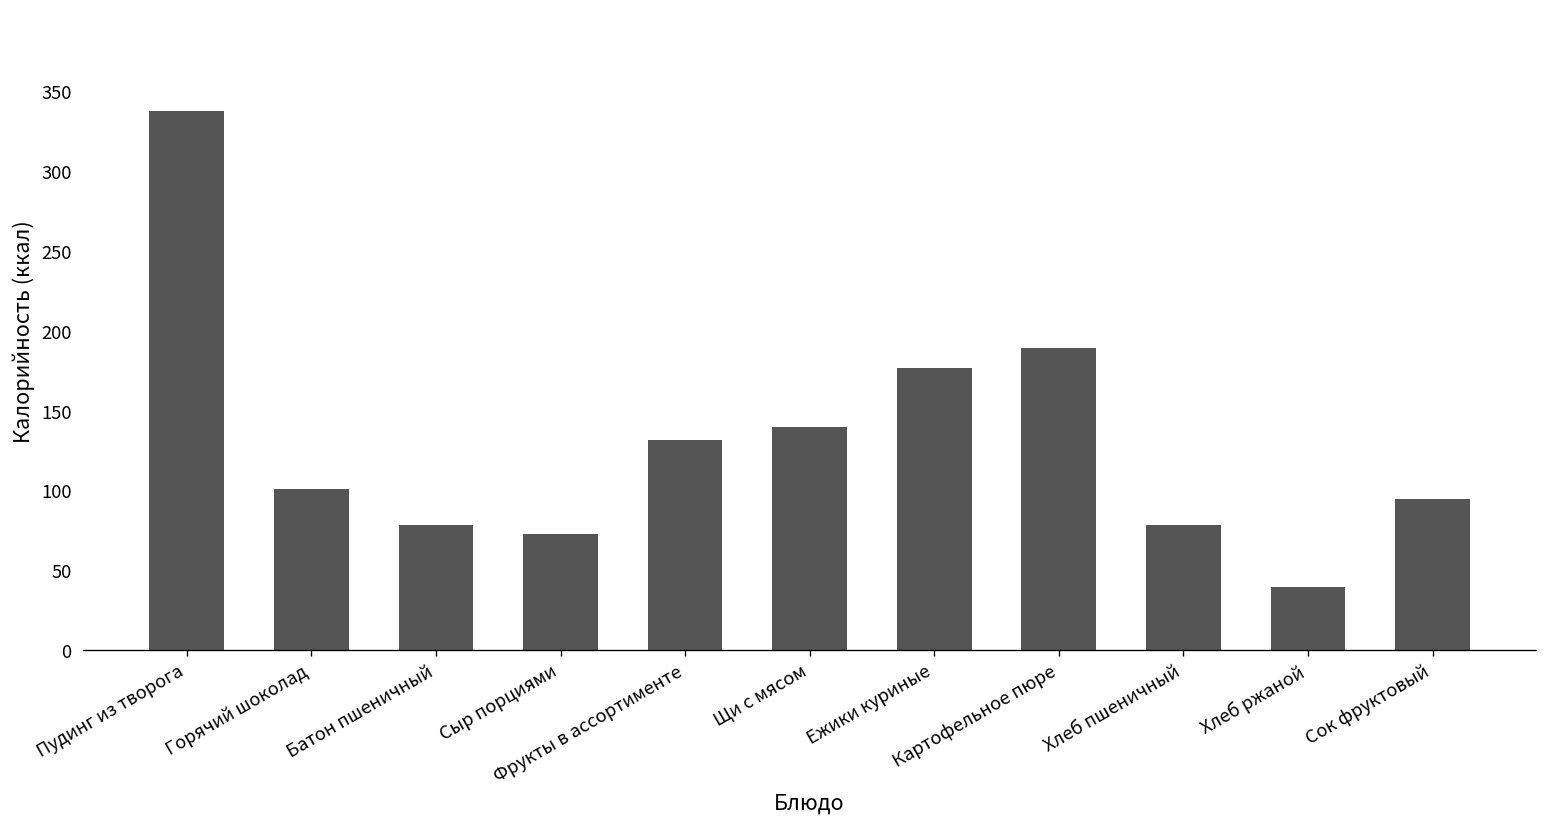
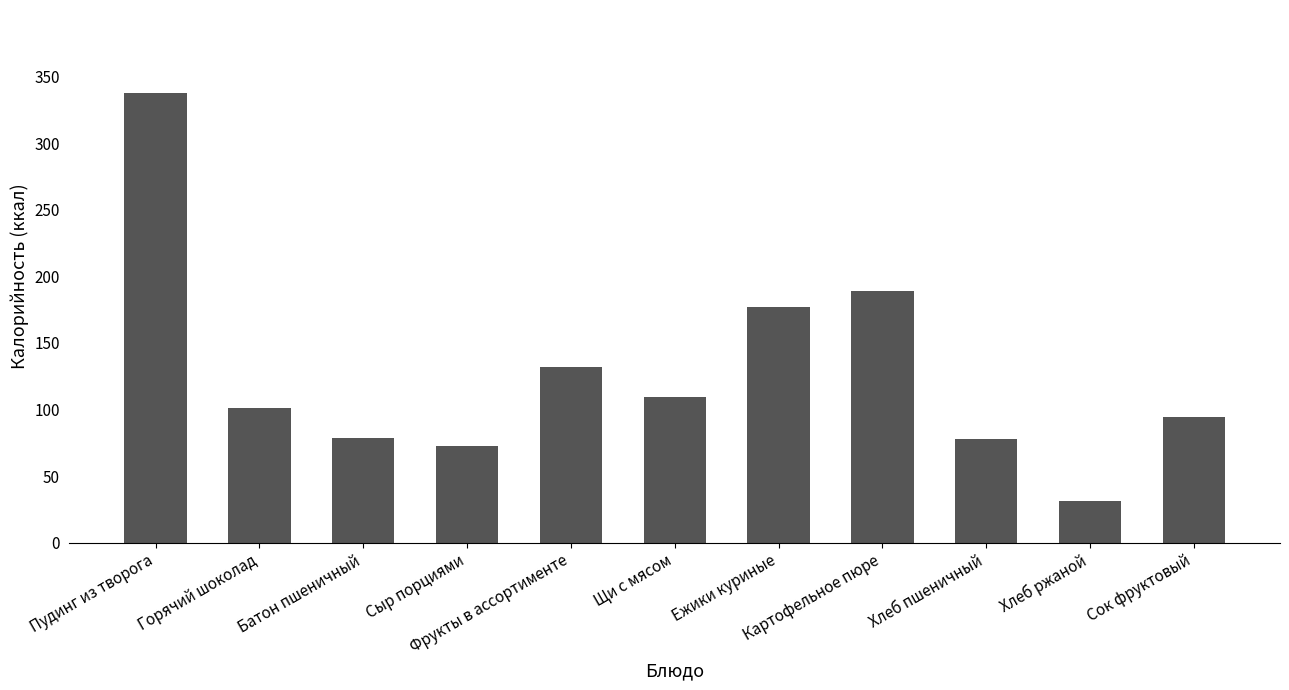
Щи с мясом: 140 -> 110
Хлеб ржаной: 40 -> 31
